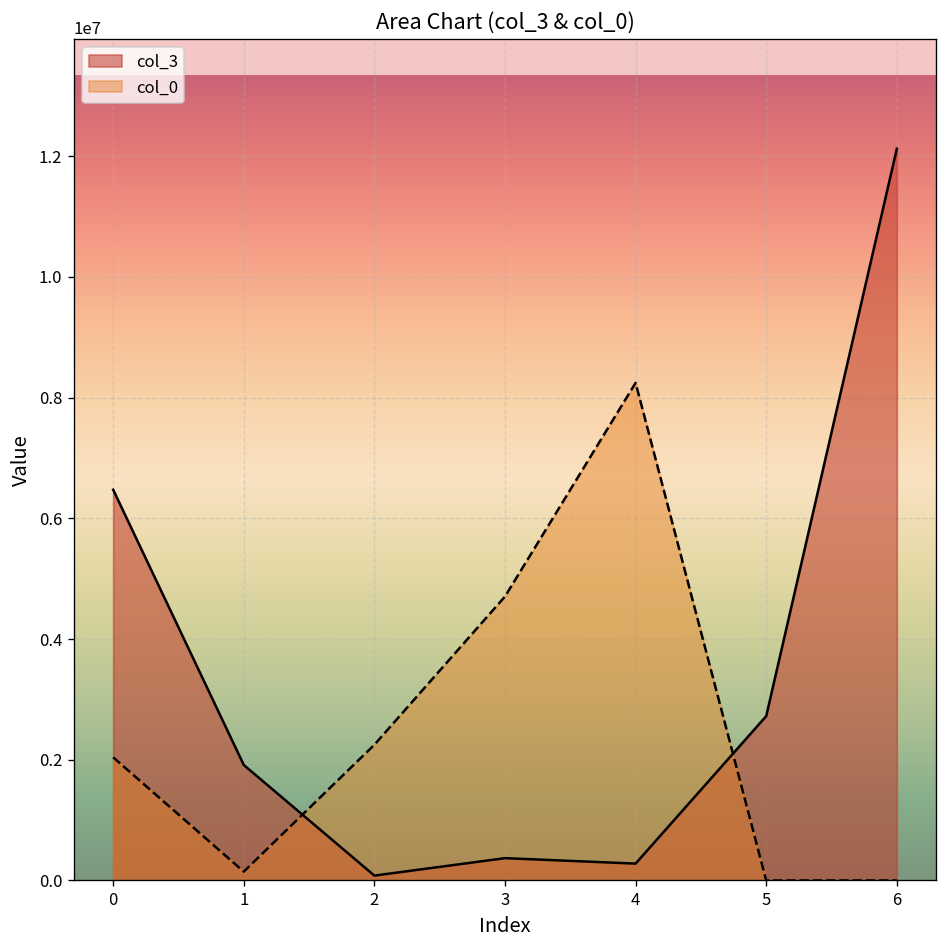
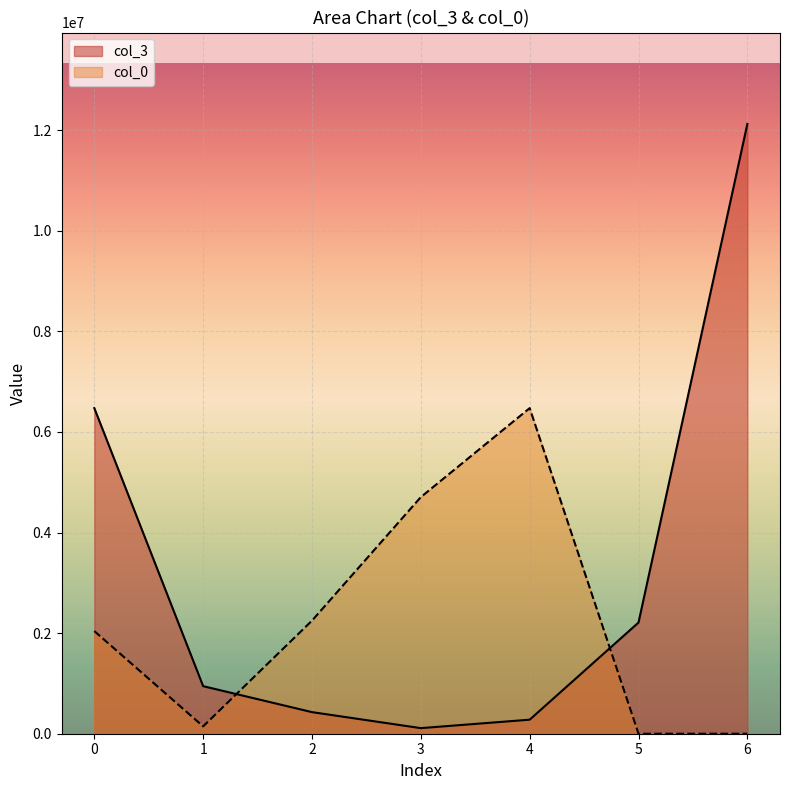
col_3, 1: 1900000 -> 900000
col_3, 2: 100000 -> 400000
col_3, 3: 400000 -> 100000
col_0, 4: 8200000 -> 6500000
col_3, 5: 2700000 -> 2200000
